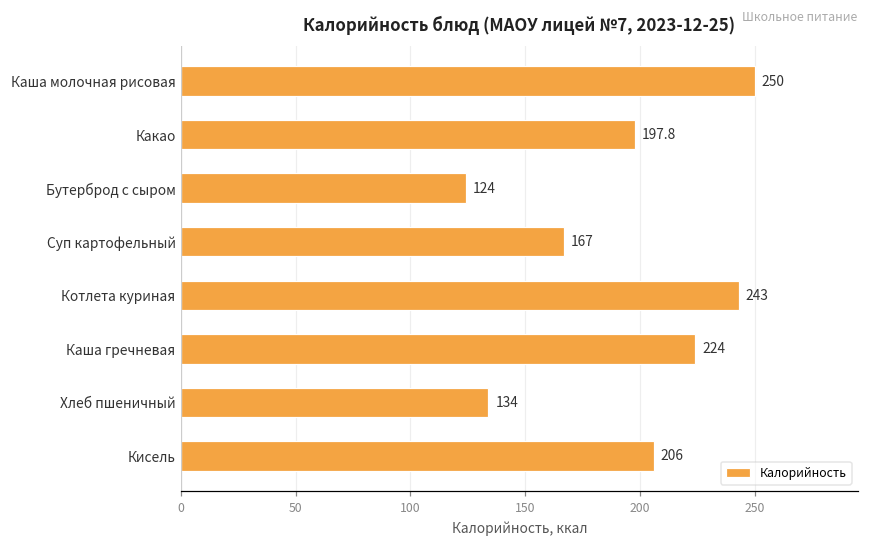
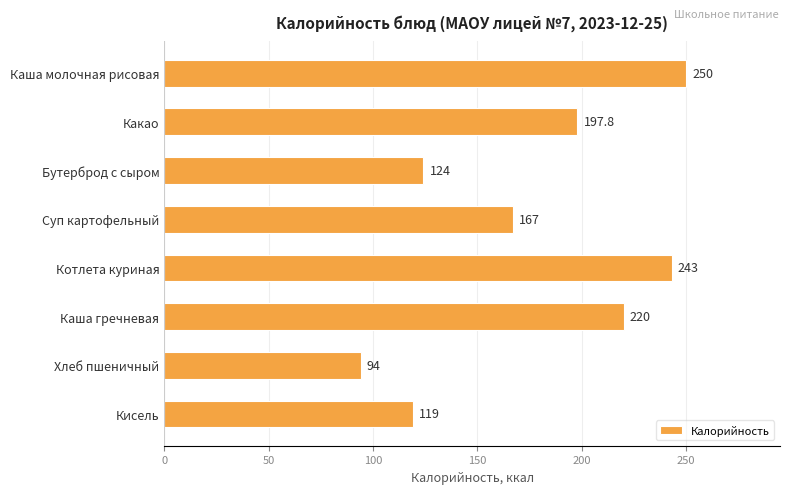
Каша гречневая: 224 -> 220
Хлеб пшеничный: 134 -> 94
Кисель: 206 -> 119
